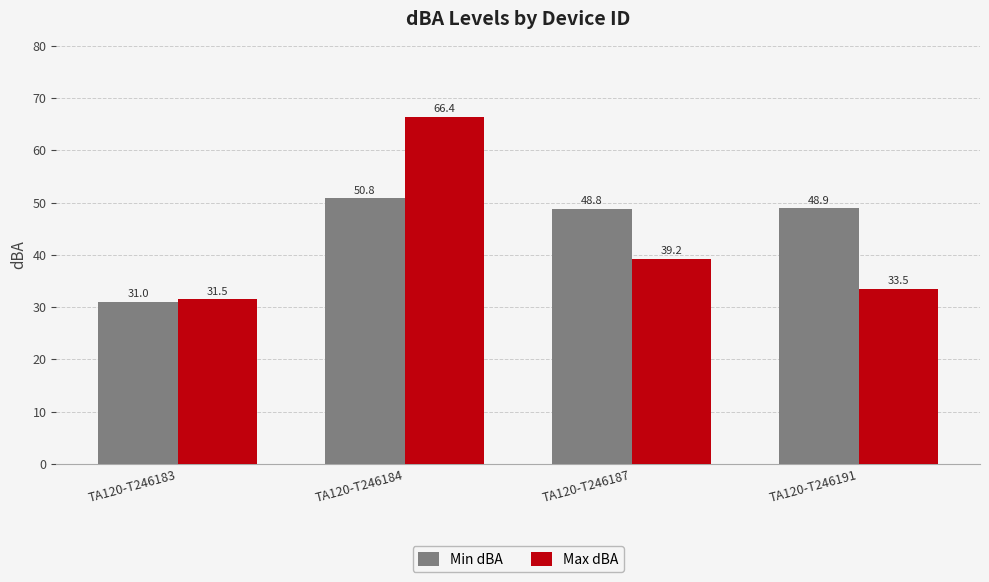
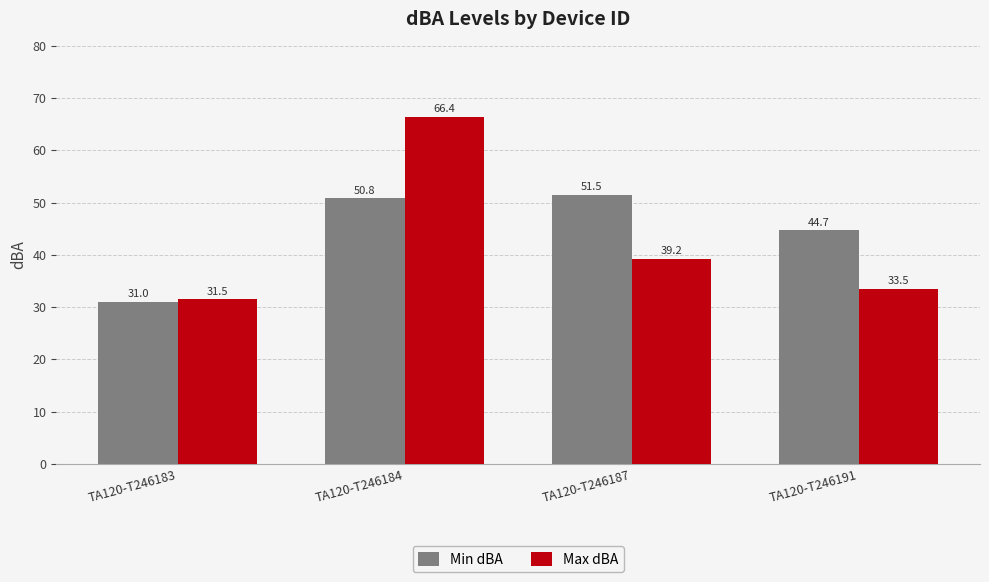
Min dBA, TA120-T246187: 48.8 -> 51.5
Min dBA, TA120-T246191: 48.9 -> 44.7
